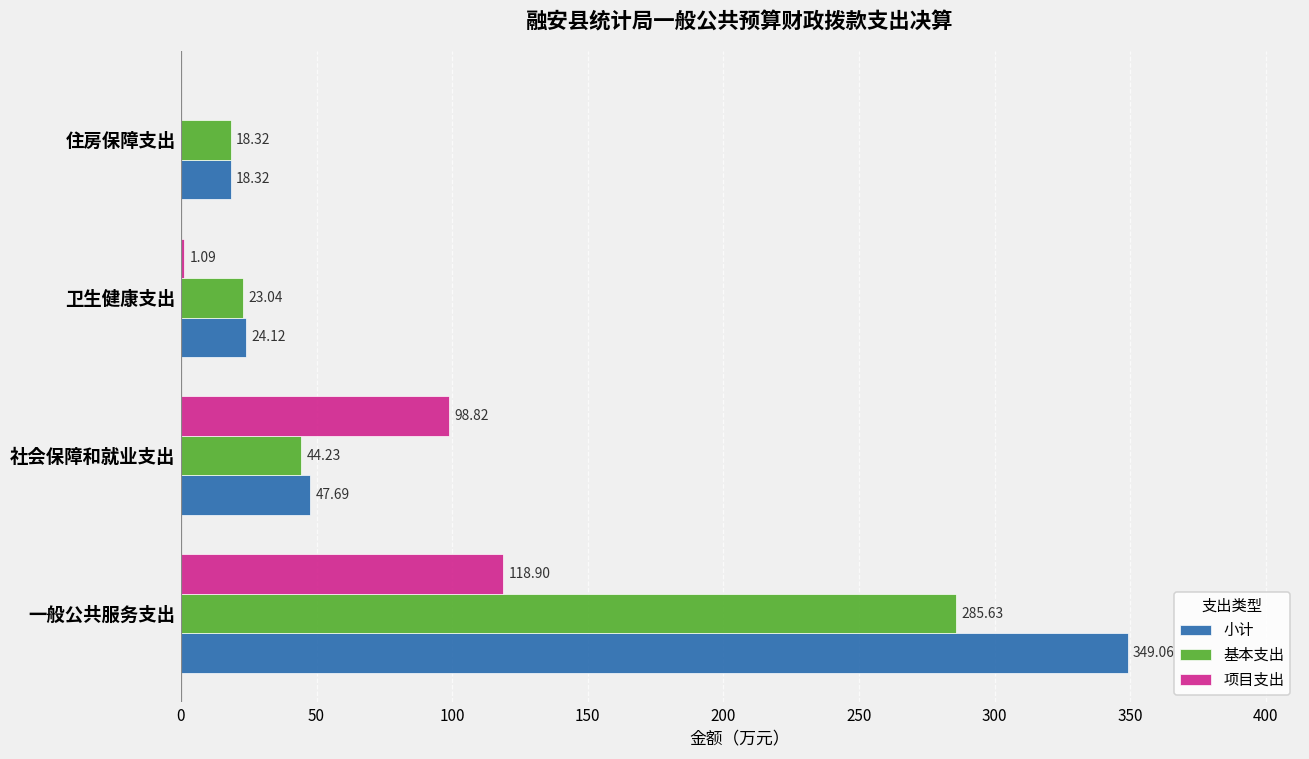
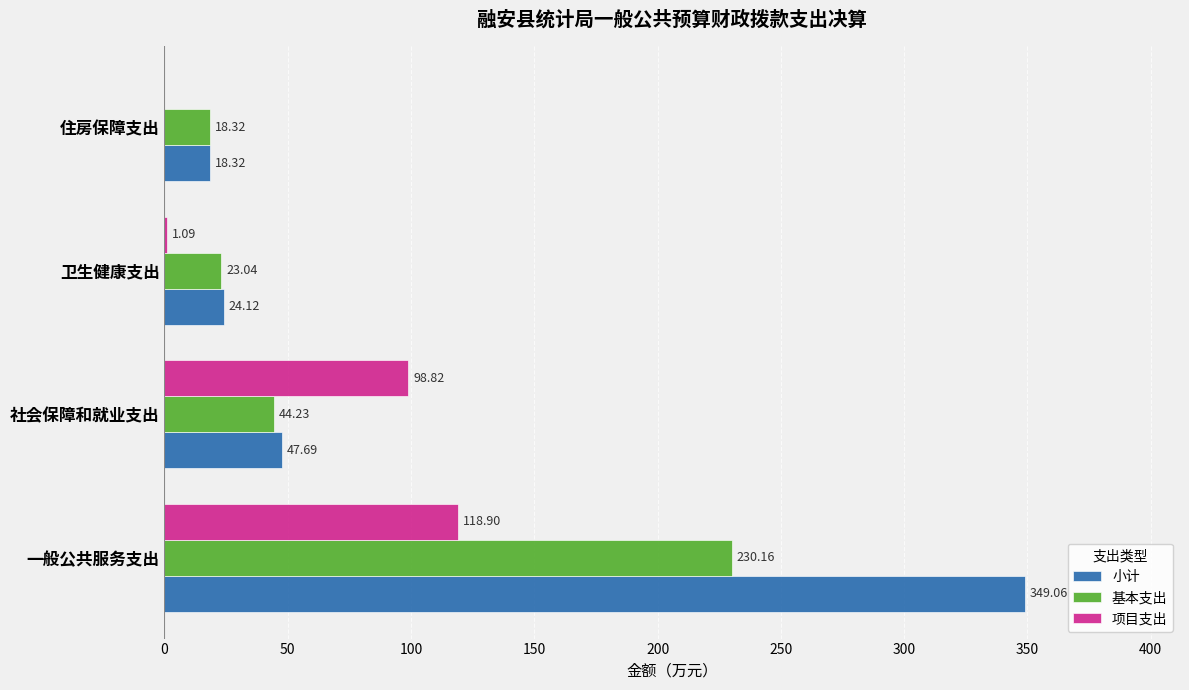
基本支出, 一般公共服务支出: 285.63 -> 230.16
